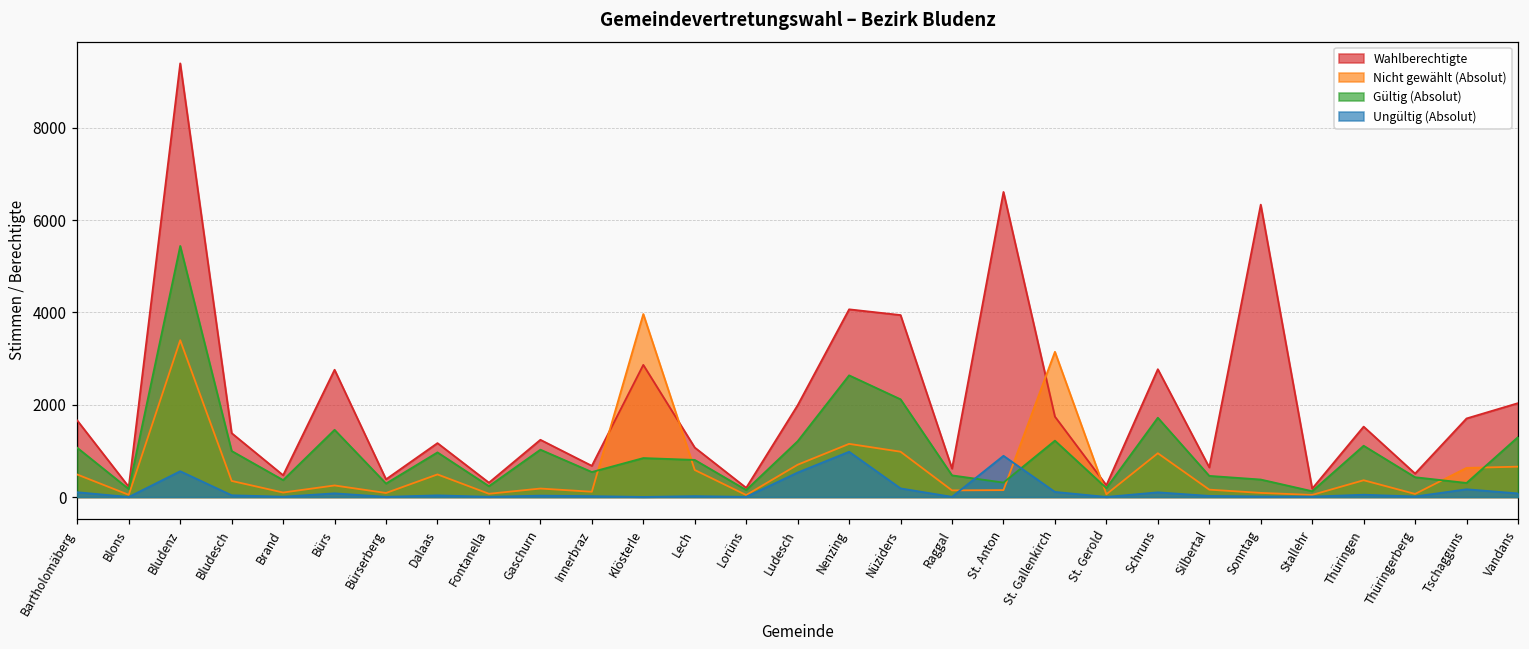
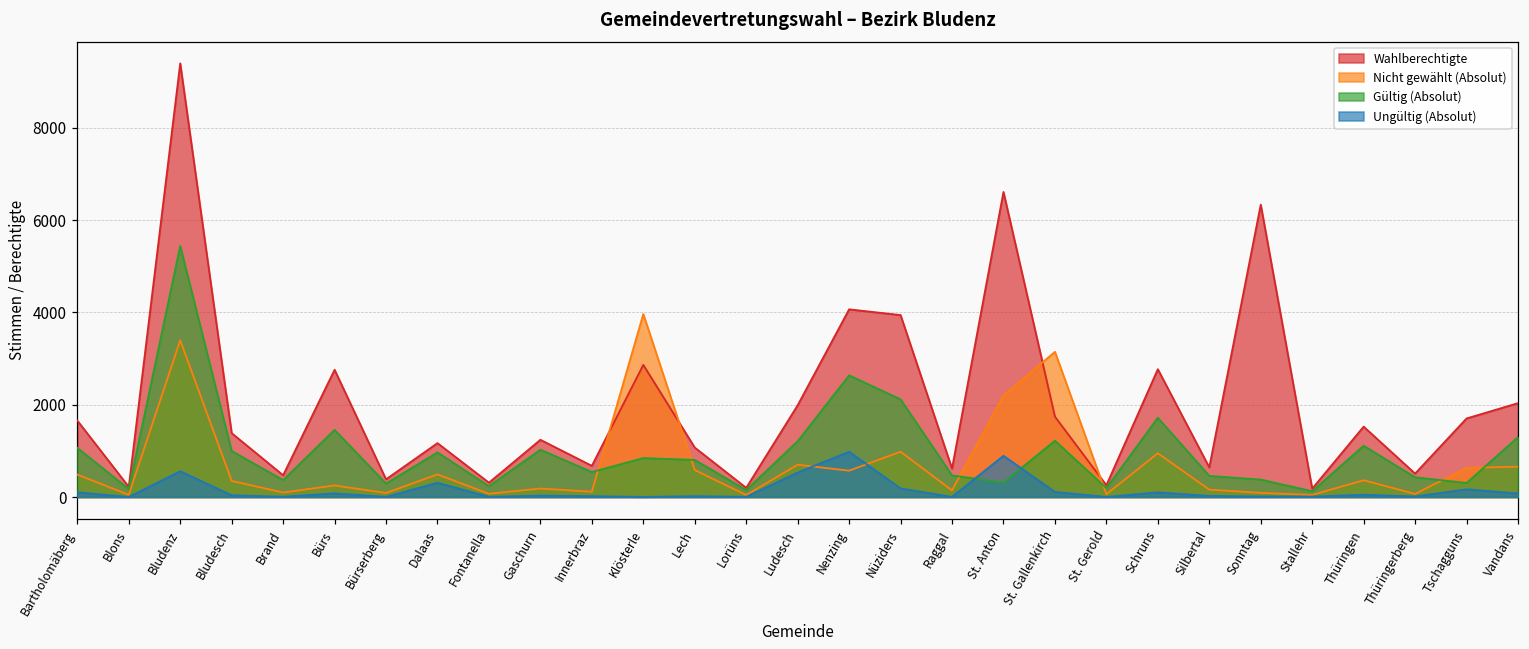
Ungültig (Absolut), Dalaas: 0 -> 300
Nicht gewählt (Absolut), Nenzing: 1200 -> 600
Nicht gewählt (Absolut), St. Anton: 200 -> 2200
